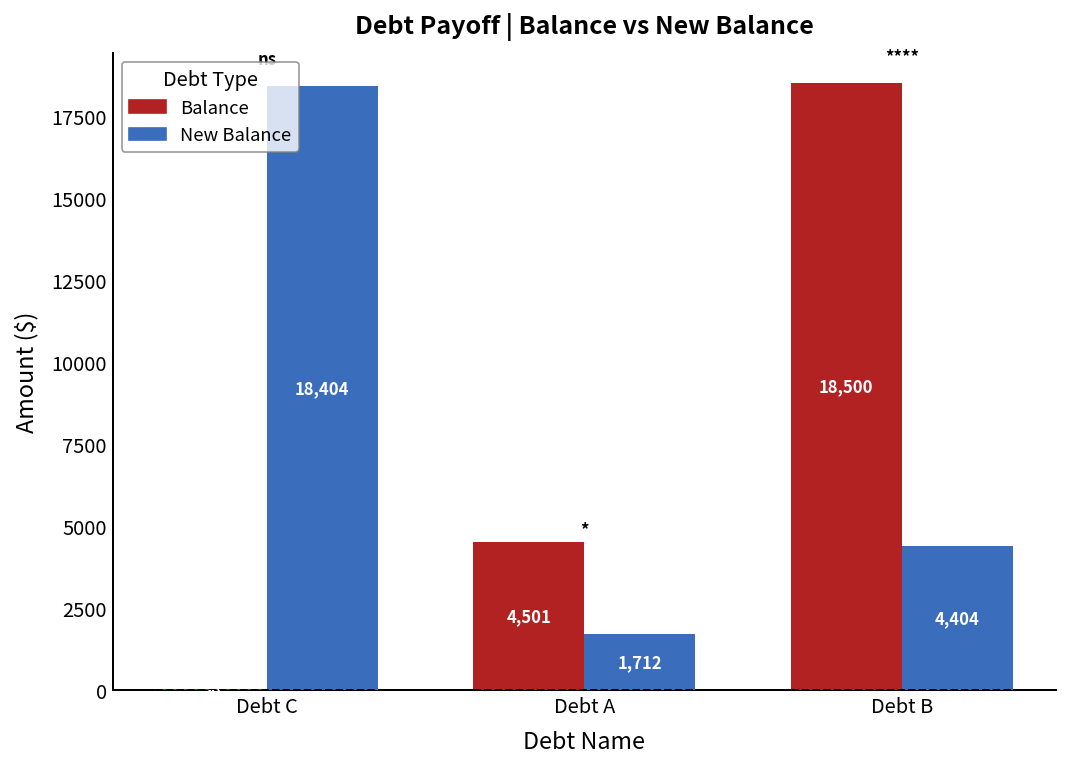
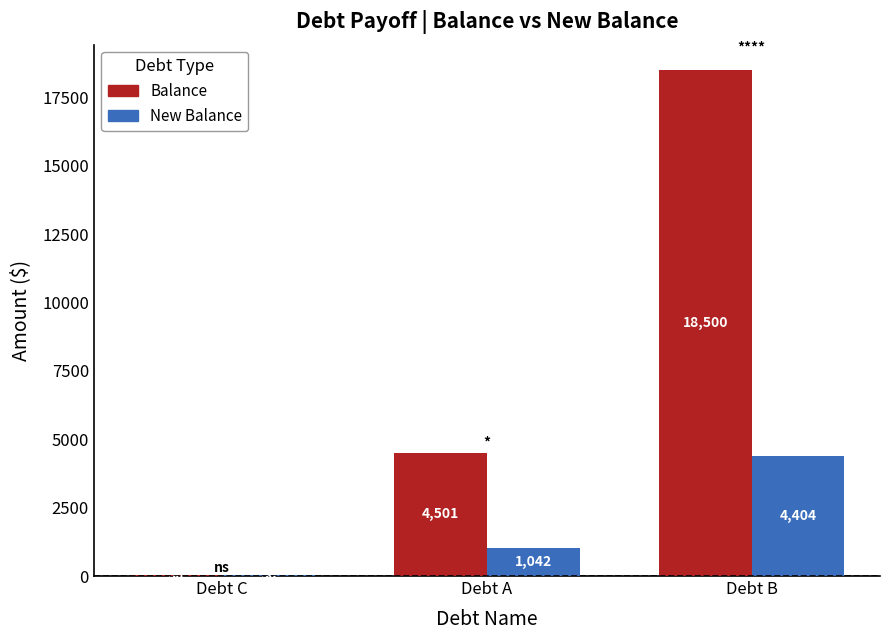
New Balance, Debt C: 18400 -> 100
New Balance, Debt A: 1,712 -> 1,042
